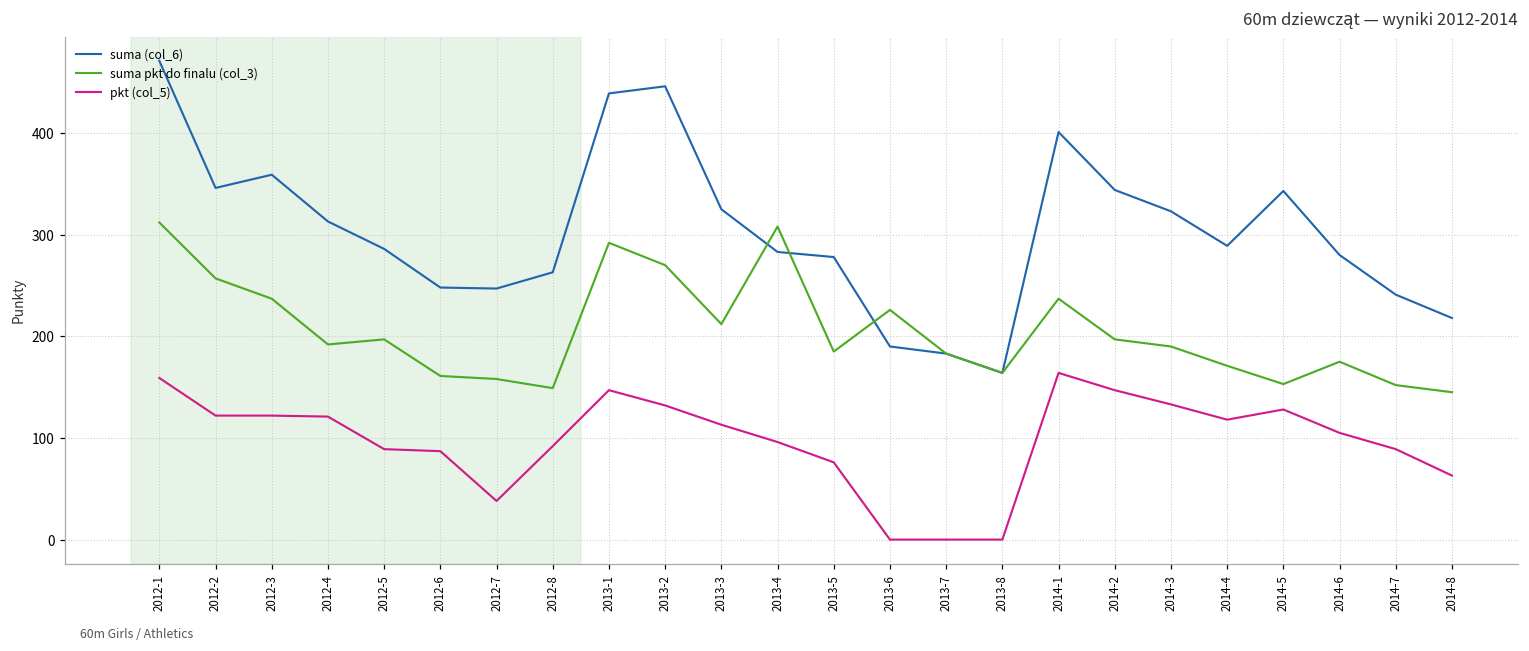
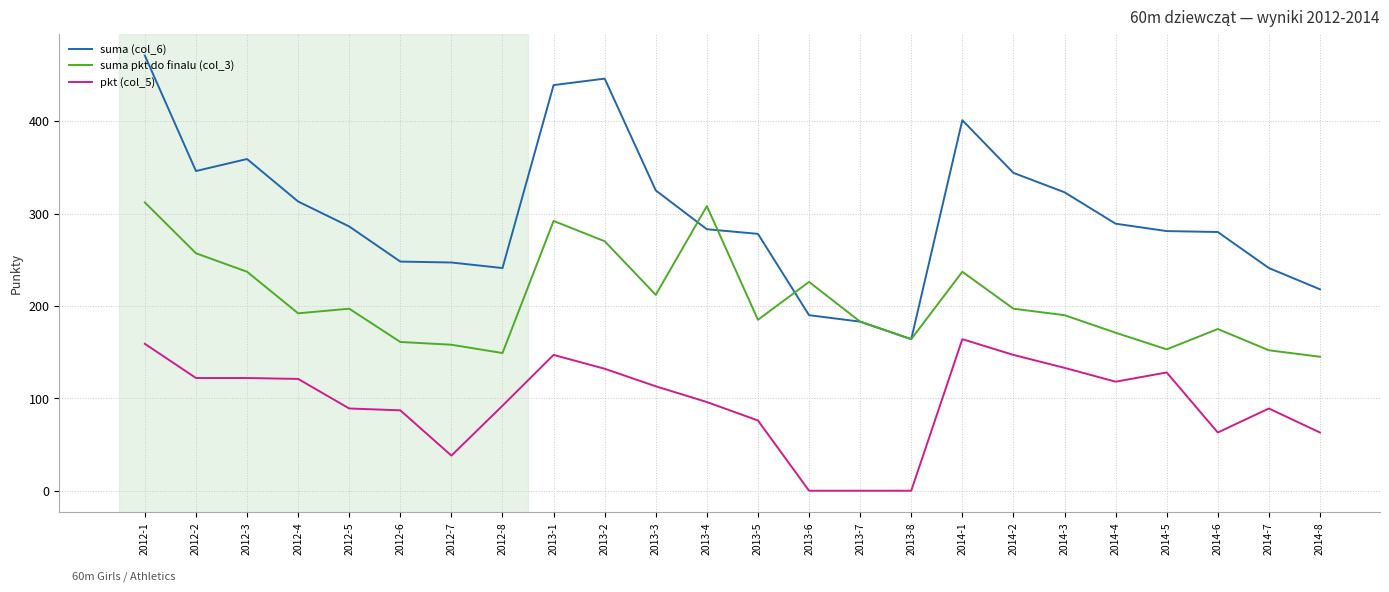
suma (col_6), 2012-8: 260 -> 240
suma (col_6), 2014-5: 340 -> 280
pkt (col_5), 2014-6: 110 -> 60
